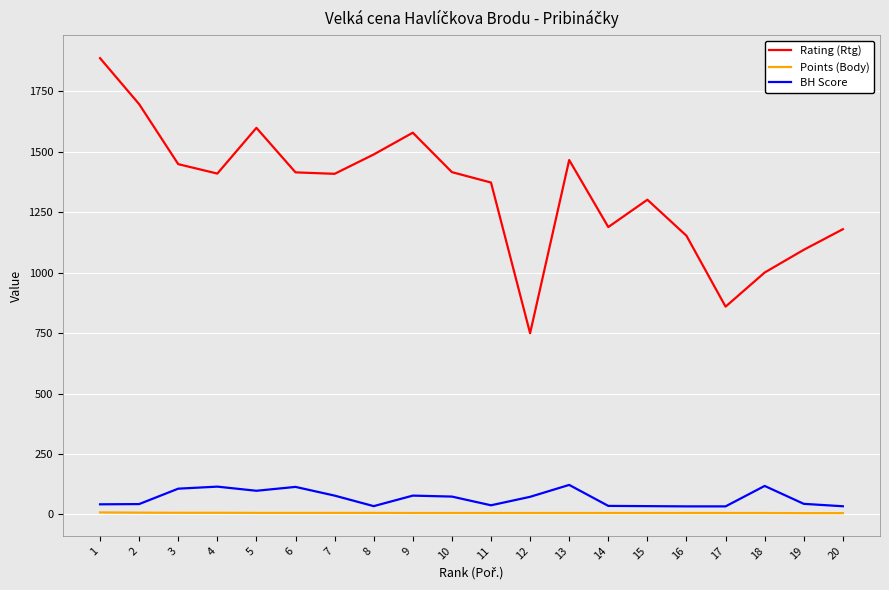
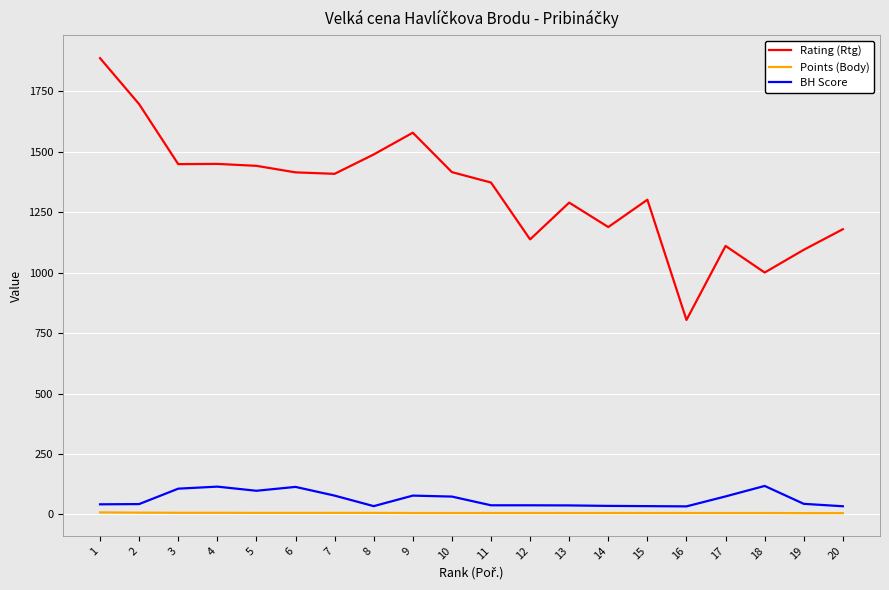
Rating (Rtg), 4: 1410 -> 1450
Rating (Rtg), 5: 1600 -> 1440
Rating (Rtg), 12: 750 -> 1140
BH Score, 12: 70 -> 40
Rating (Rtg), 13: 1470 -> 1290
BH Score, 13: 120 -> 40
Rating (Rtg), 16: 1150 -> 800
Rating (Rtg), 17: 860 -> 1110
BH Score, 17: 30 -> 70
